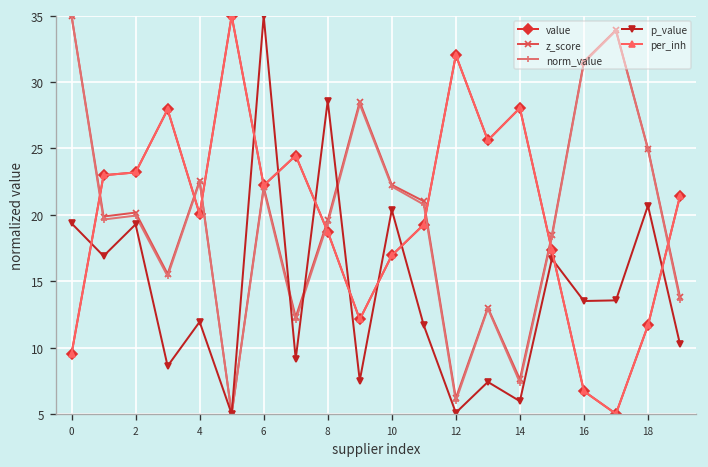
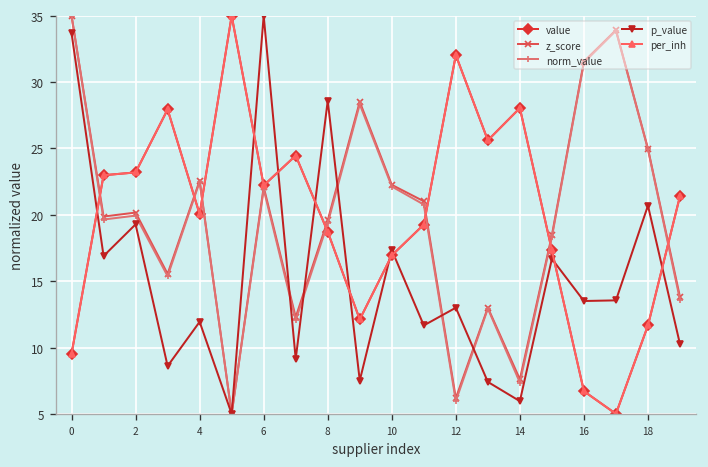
p_value, 0: 19.4 -> 33.7
p_value, 10: 20.4 -> 17.3
p_value, 12: 5.1 -> 13.0
